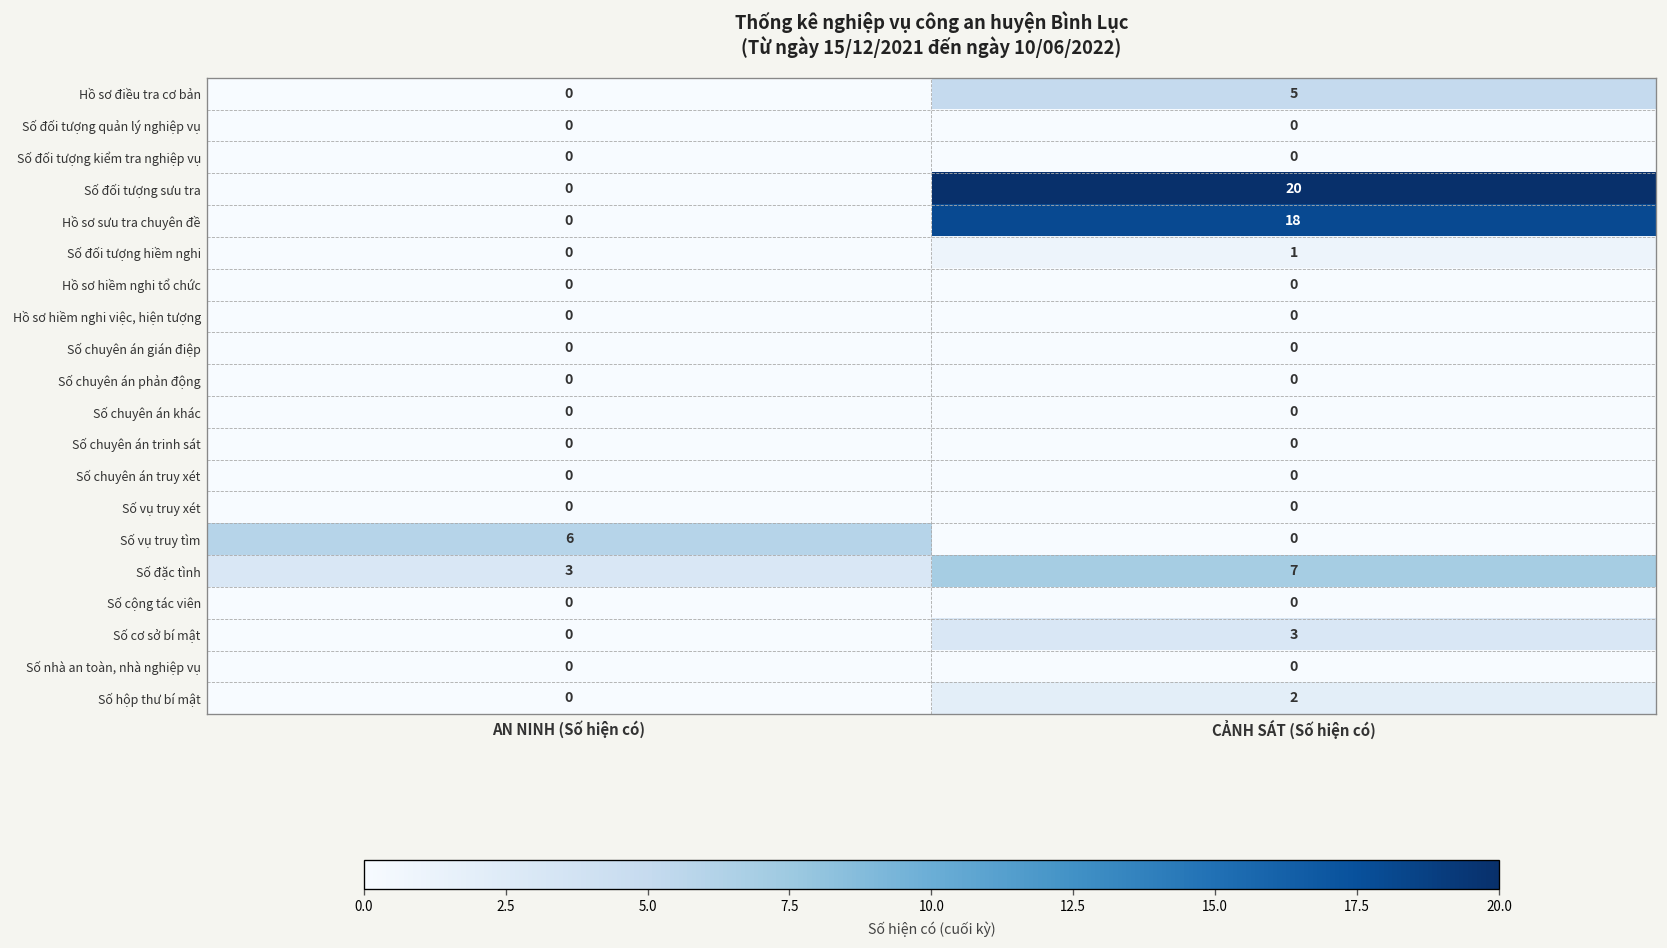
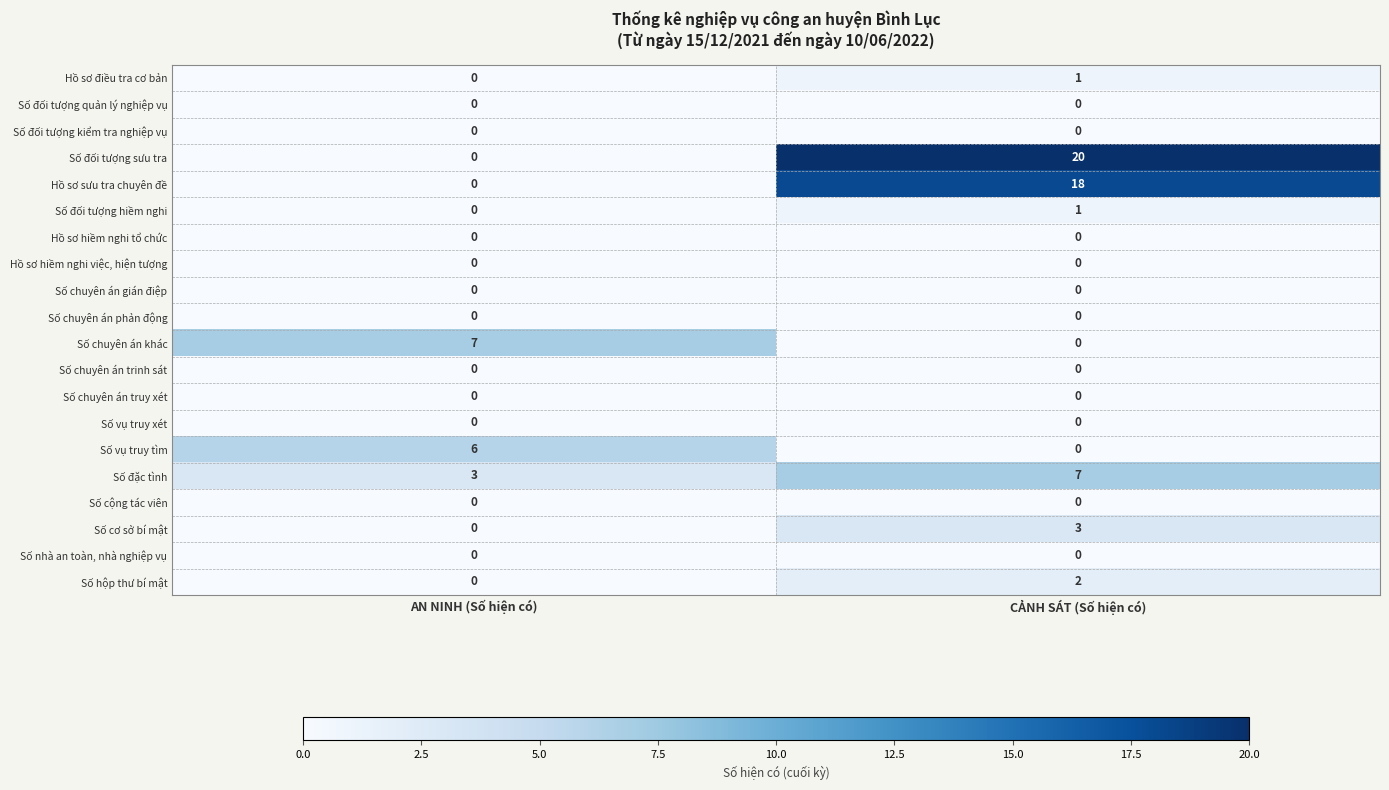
Hồ sơ điều tra cơ bản, CẢNH SÁT (Số hiện có): 5 -> 1
Số chuyên án khác, AN NINH (Số hiện có): 0 -> 7
